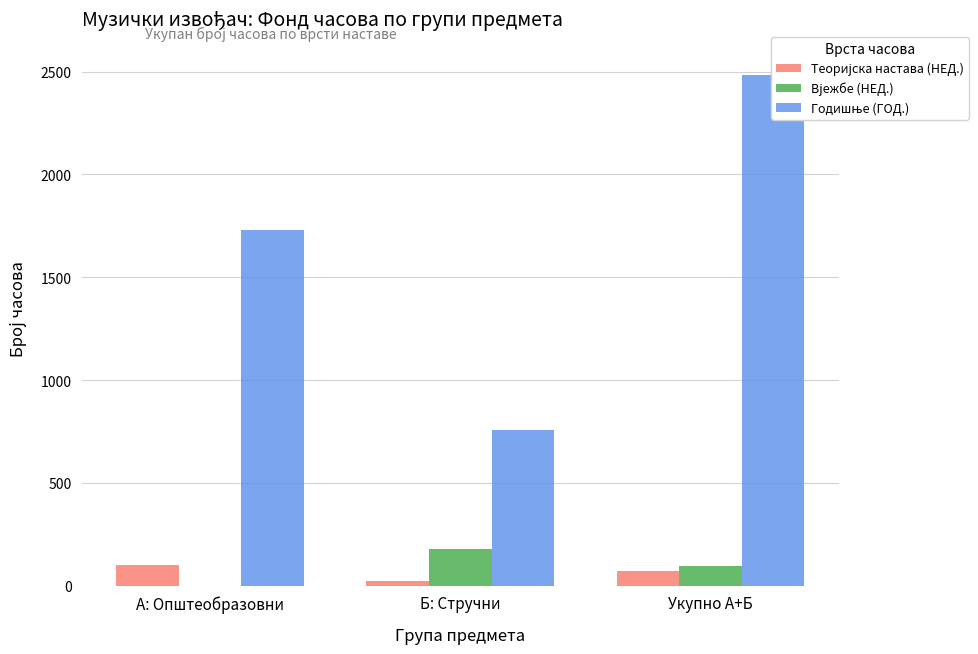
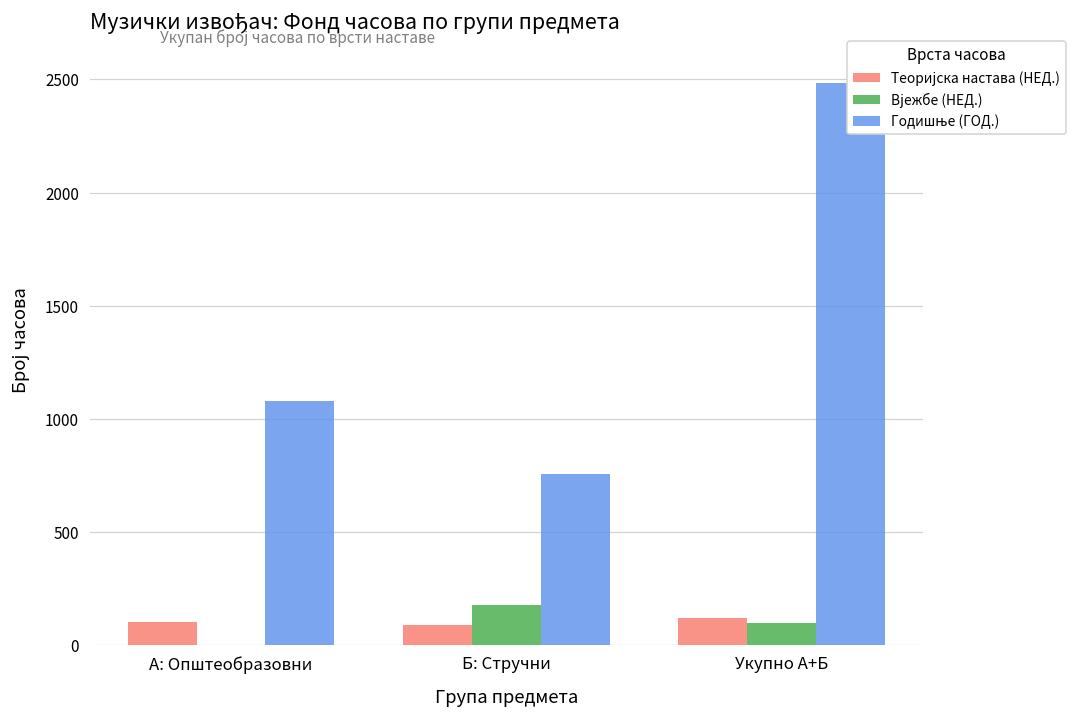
Годишње (ГОД.), А: Општеобразовни: 1730 -> 1080
Теоријска настава (НЕД.), Б: Стручни: 20 -> 90
Теоријска настава (НЕД.), Укупно А+Б: 70 -> 120
